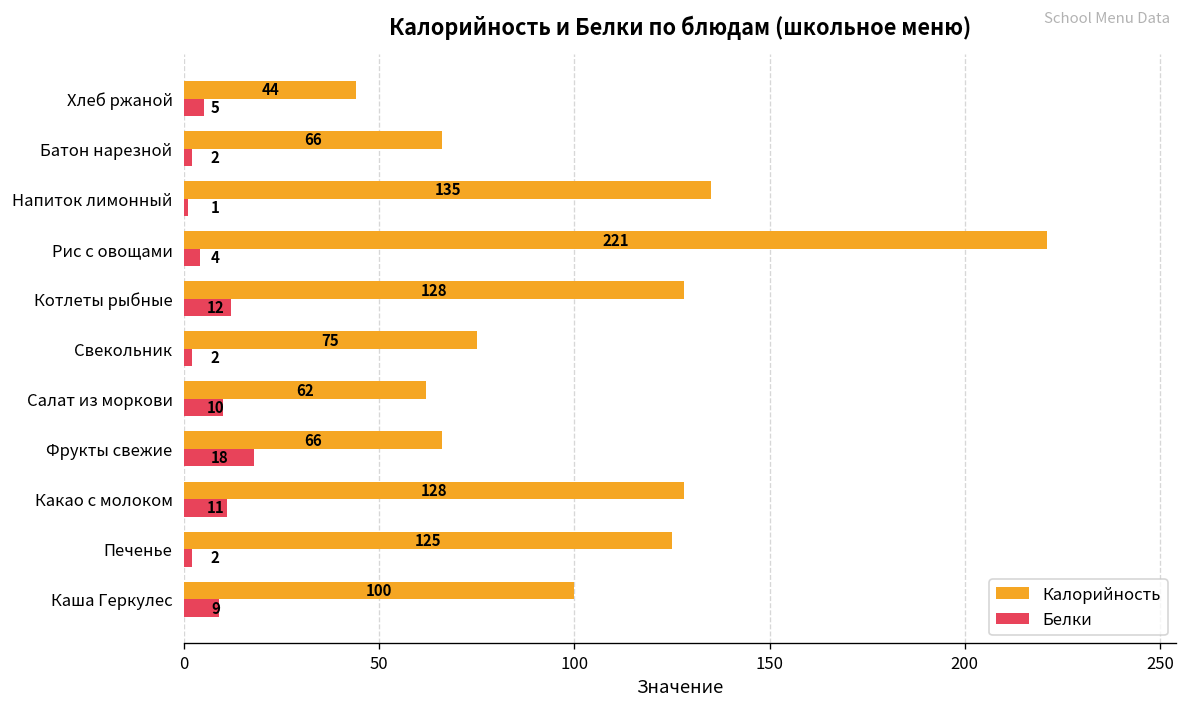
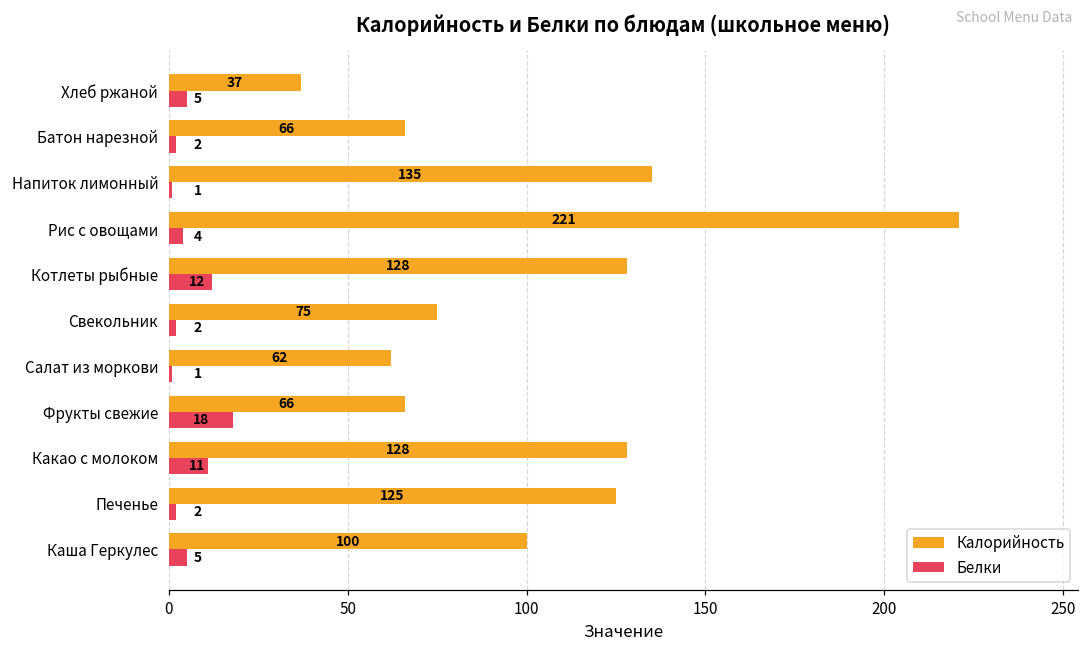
Калорийность, Хлеб ржаной: 44 -> 37
Белки, Салат из моркови: 10 -> 1
Белки, Каша Геркулес: 9 -> 5
